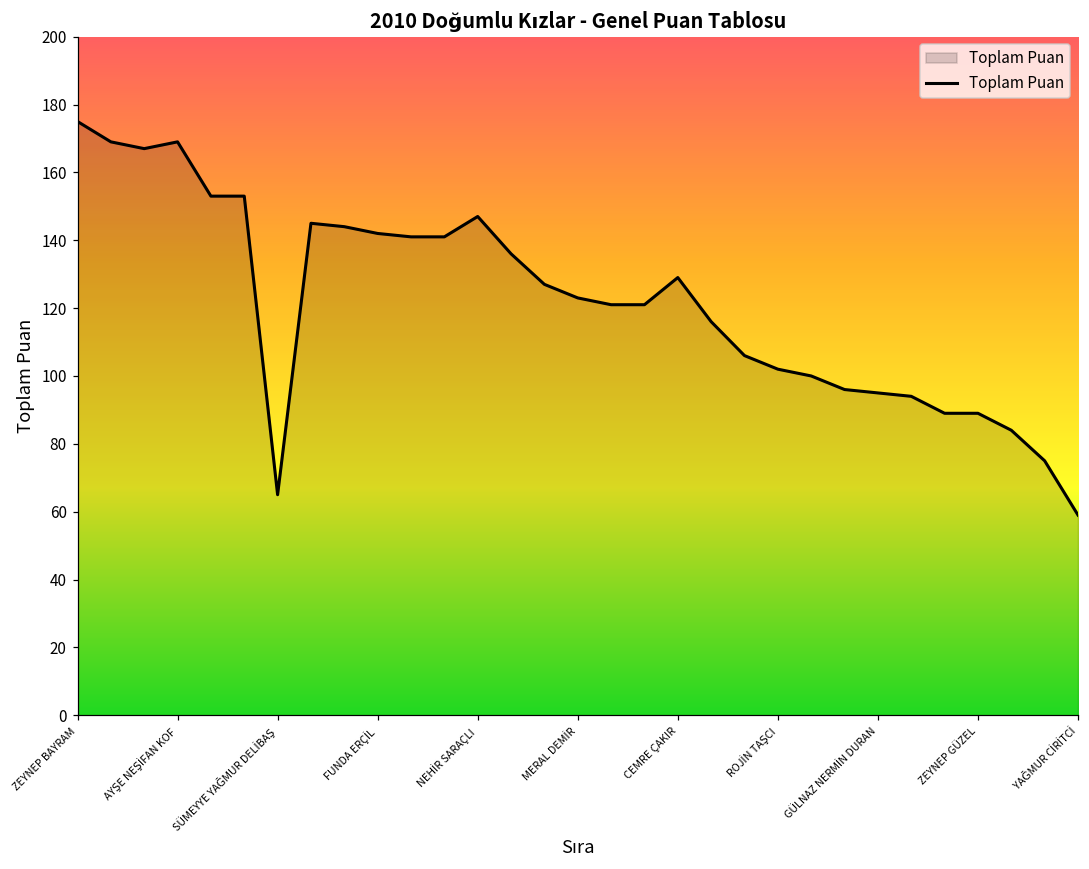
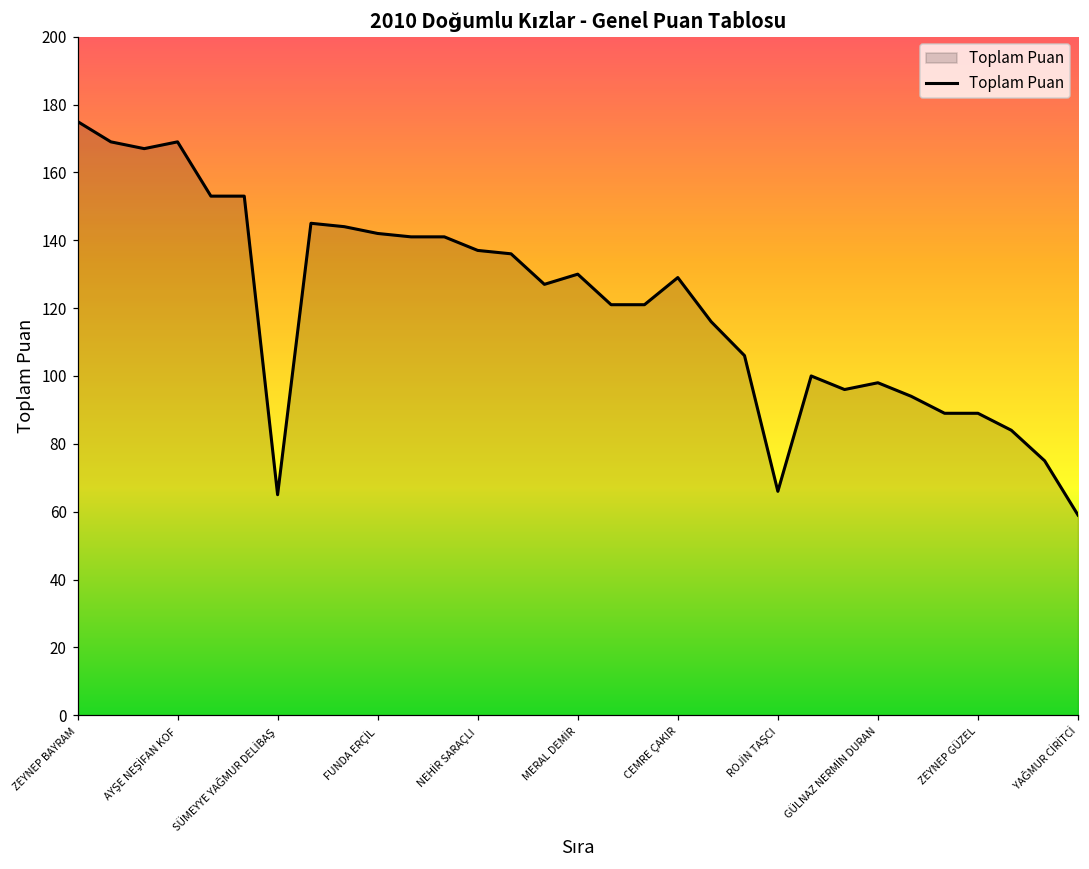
NEHİR SARAÇLI: 147 -> 137
MERAL DEMİR: 123 -> 130
ROJİN TAŞCI: 102 -> 66
GÜLNAZ NERMİN DURAN: 95 -> 98
